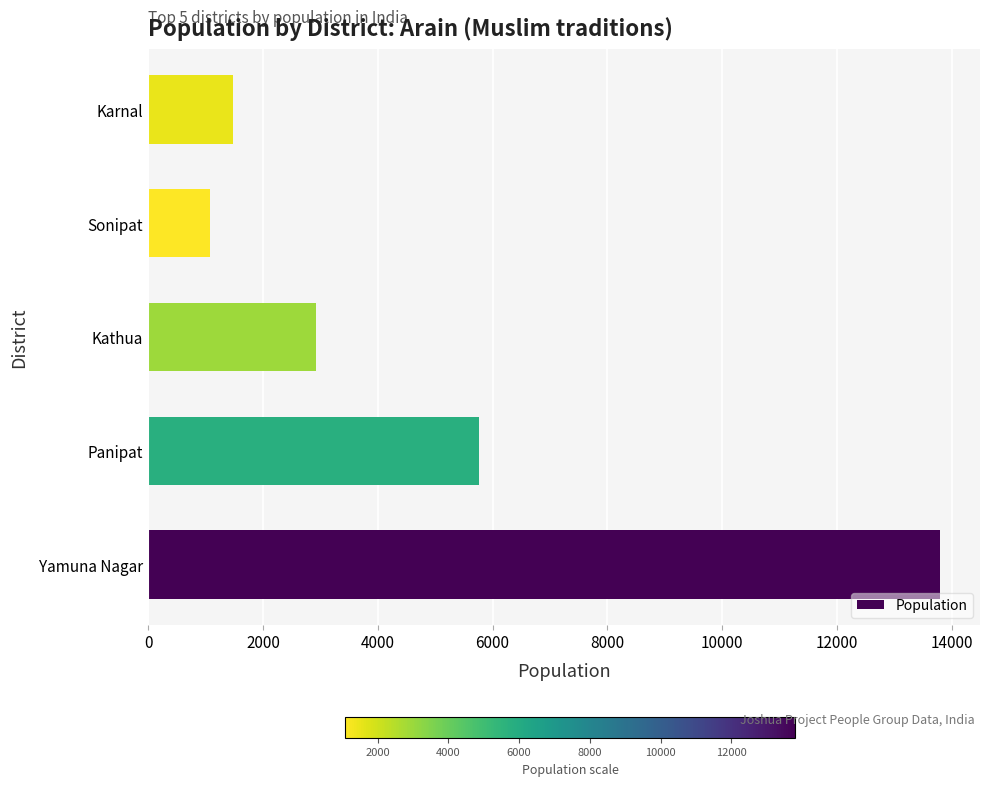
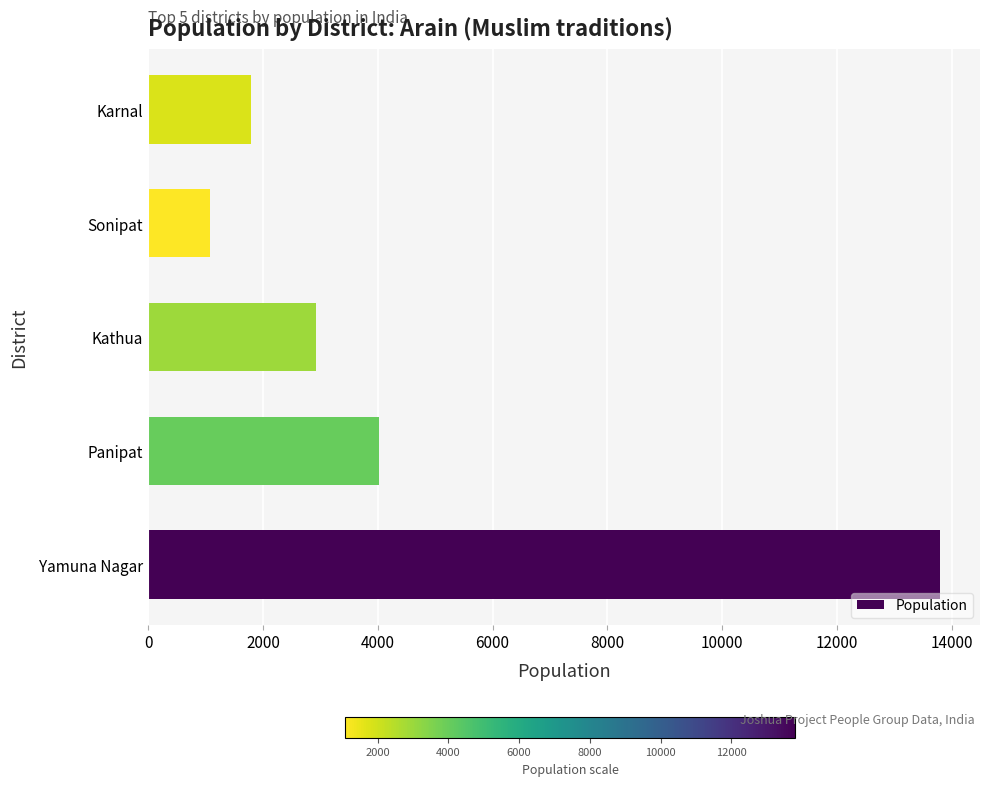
Karnal: 1500 -> 1800
Panipat: 5800 -> 4000
